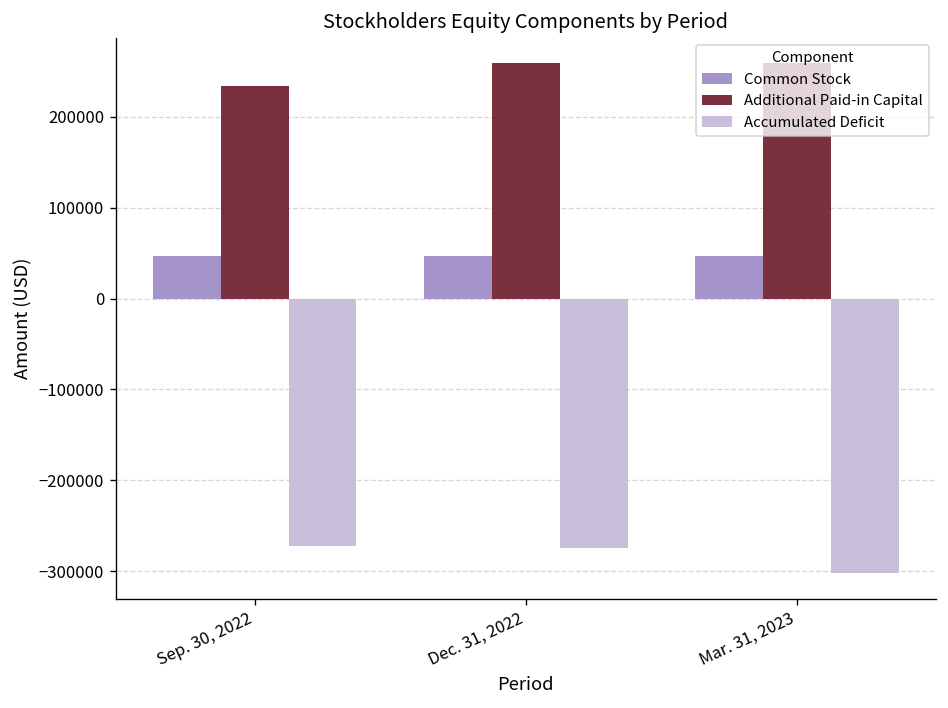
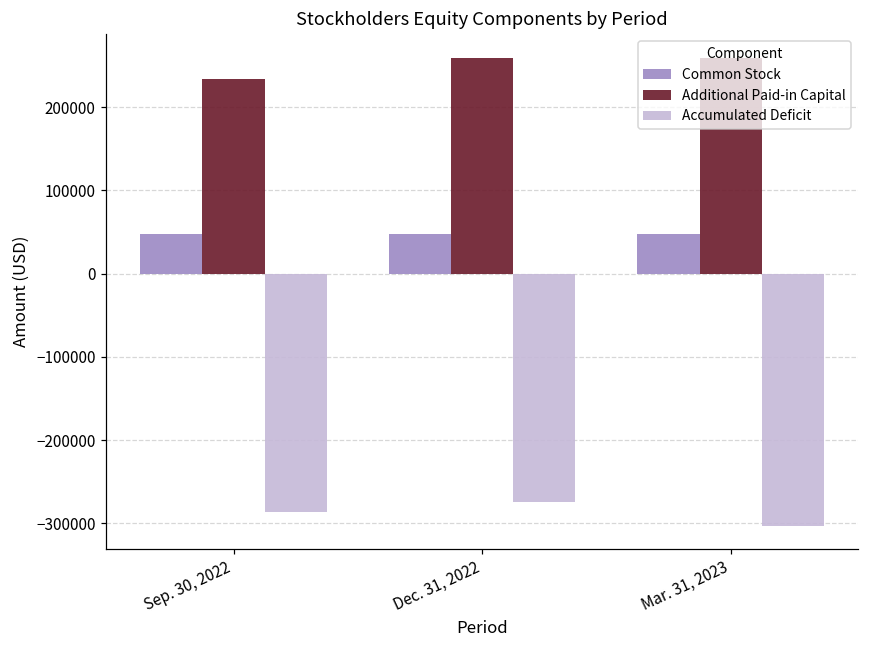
Accumulated Deficit, Sep. 30, 2022: -270000 -> -290000
